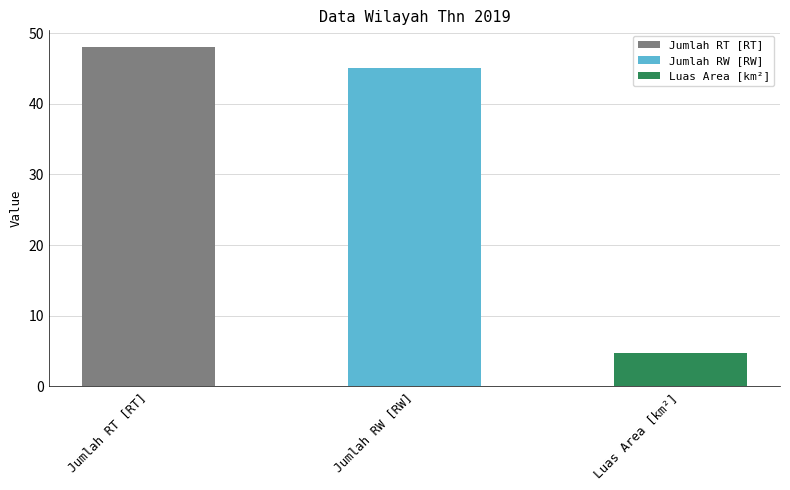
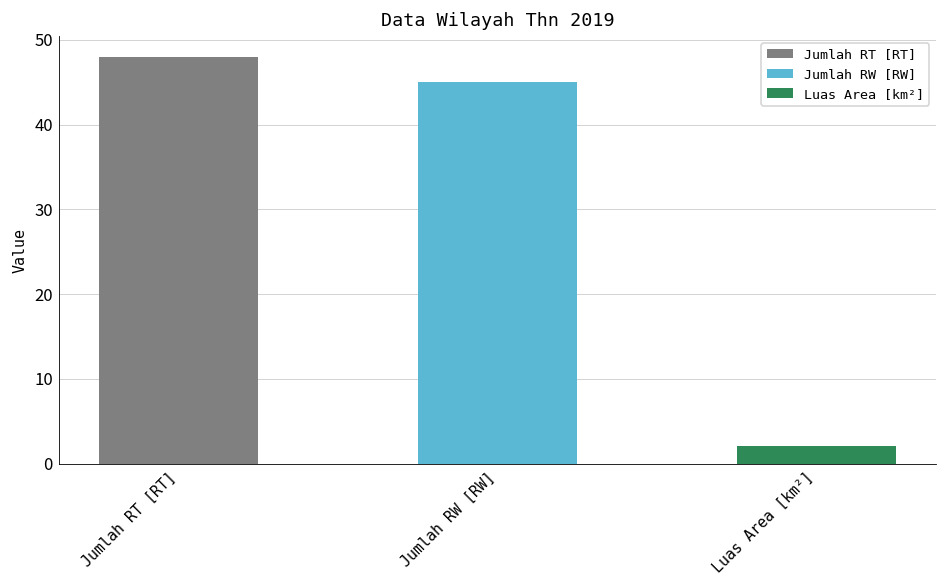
Luas Area [km²]: 5 -> 2
